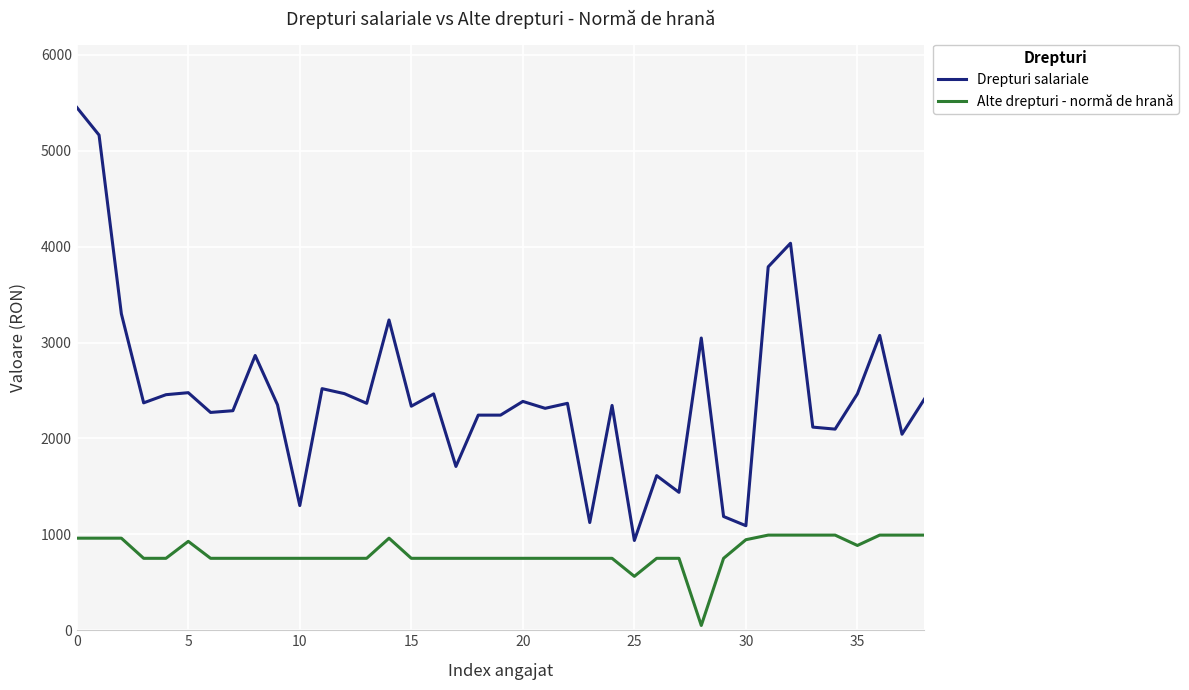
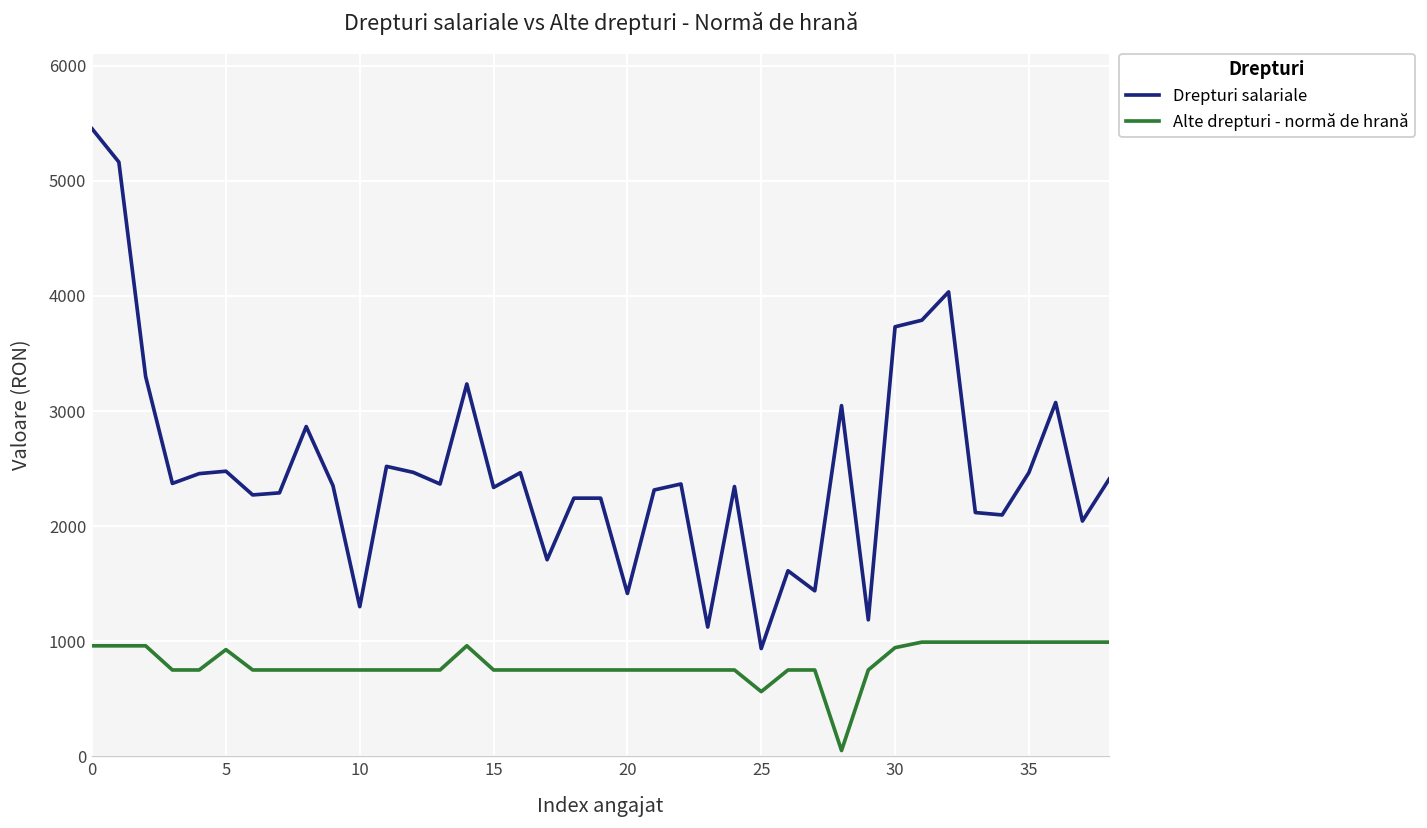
Drepturi salariale, 20: 2400 -> 1400
Drepturi salariale, 30: 1100 -> 3700
Alte drepturi - normă de hrană, 35: 900 -> 1000
